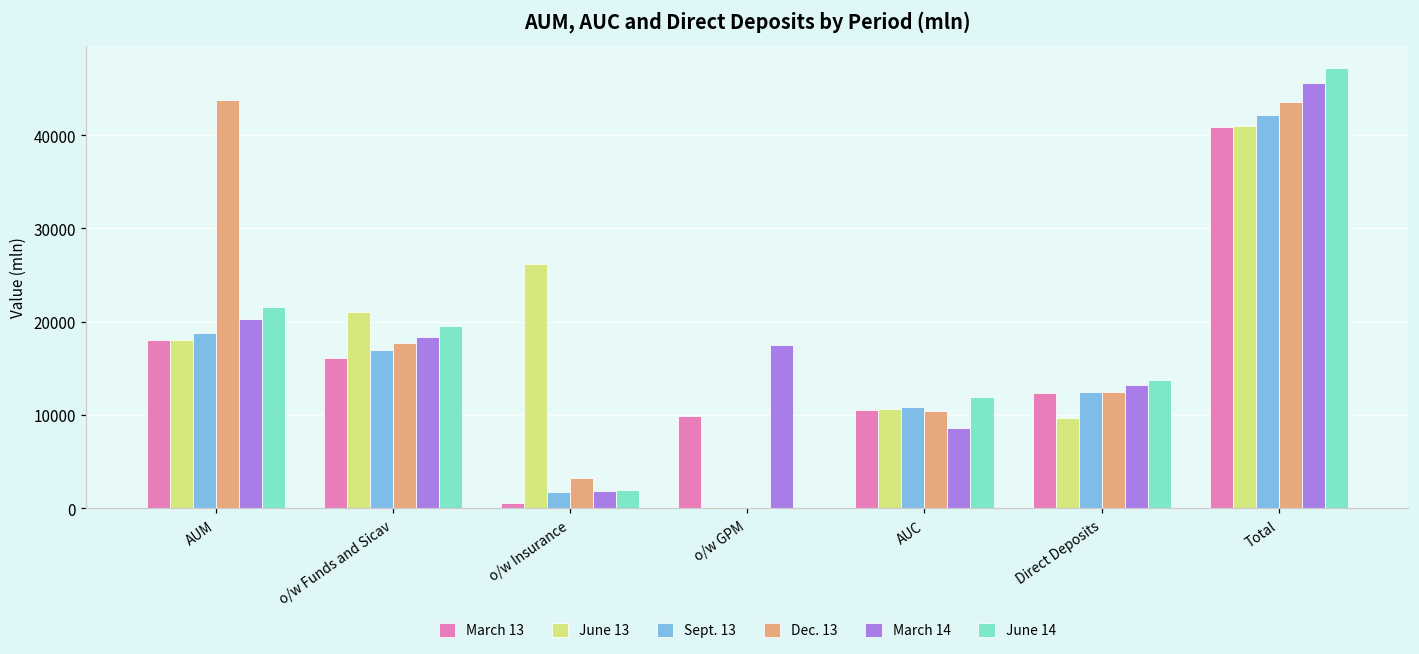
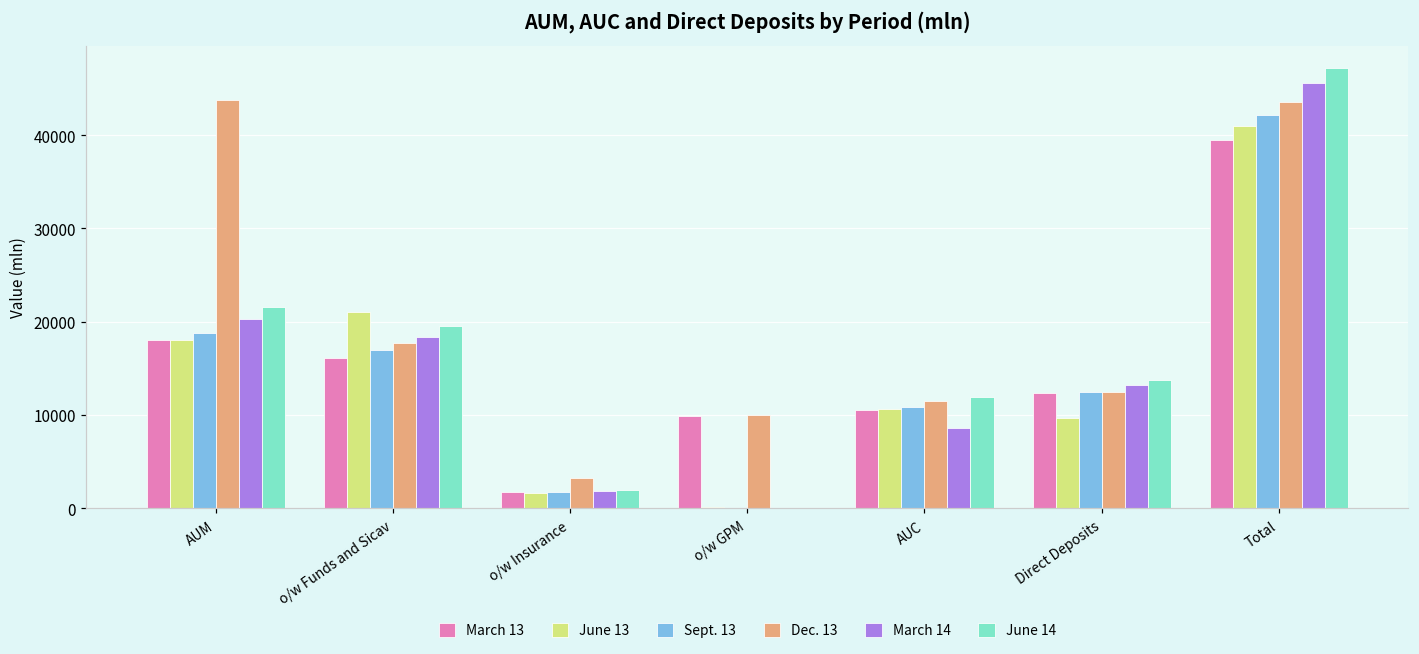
March 13, o/w Insurance: 1000 -> 2000
June 13, o/w Insurance: 26000 -> 2000
Dec. 13, o/w GPM: 0 -> 10000
March 14, o/w GPM: 17000 -> 0
Dec. 13, AUC: 10000 -> 12000
March 13, Total: 41000 -> 39000
